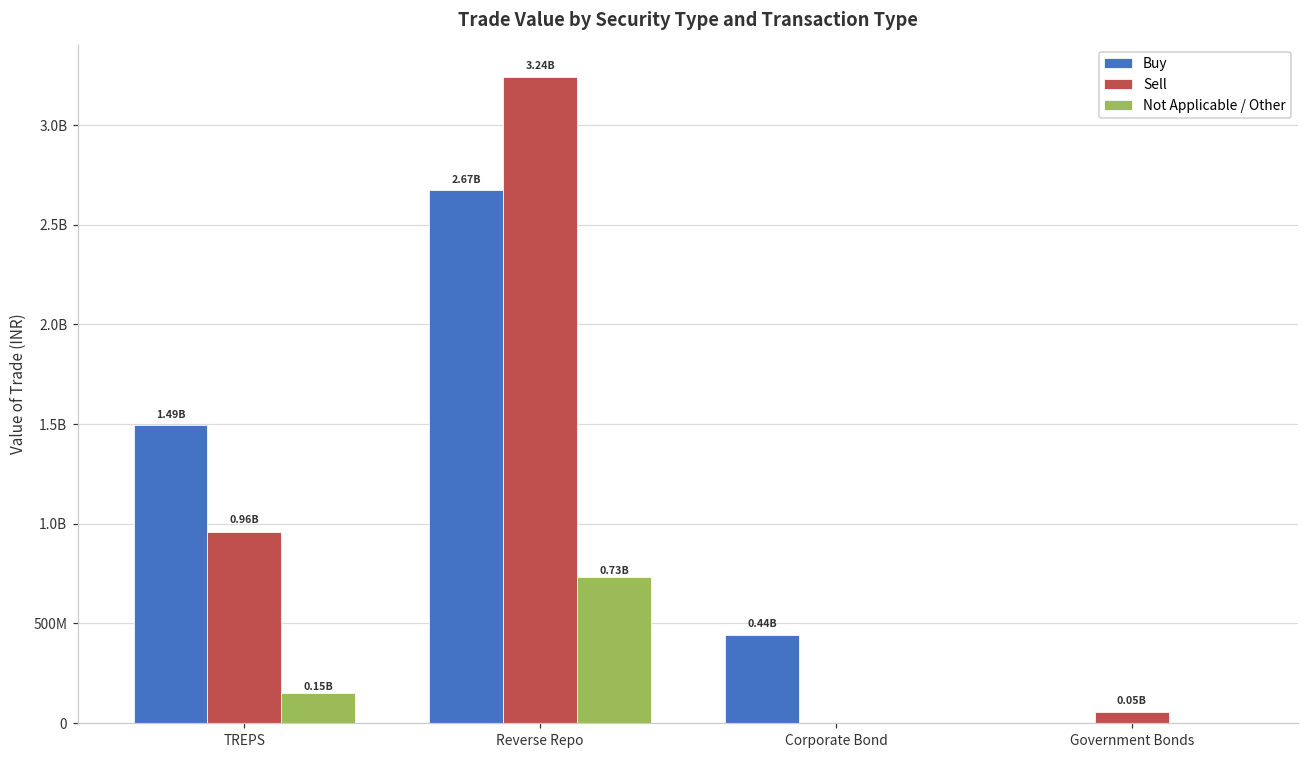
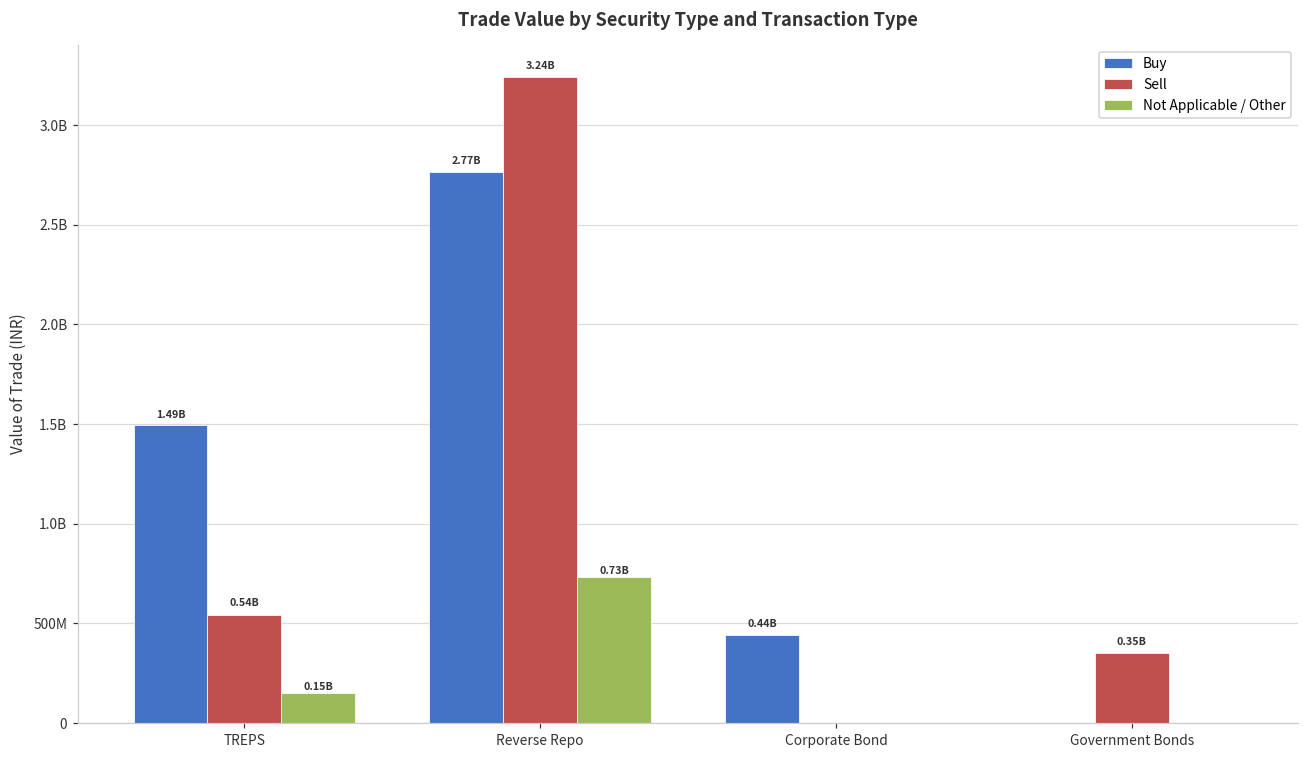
Sell, TREPS: 0.96B -> 0.54B
Buy, Reverse Repo: 2.67B -> 2.77B
Sell, Government Bonds: 0.05B -> 0.35B
